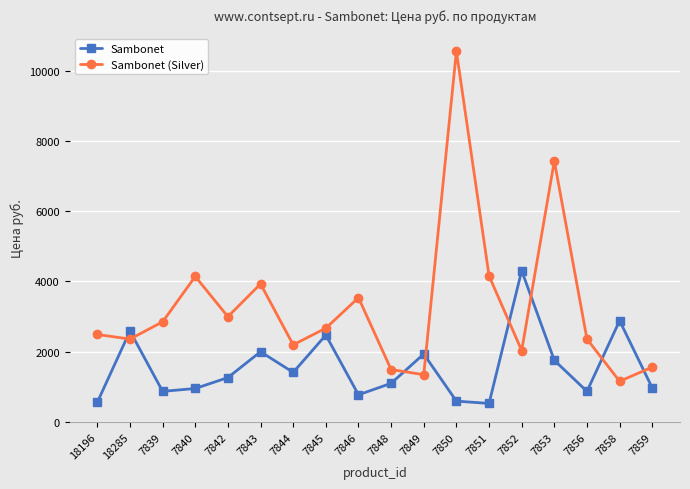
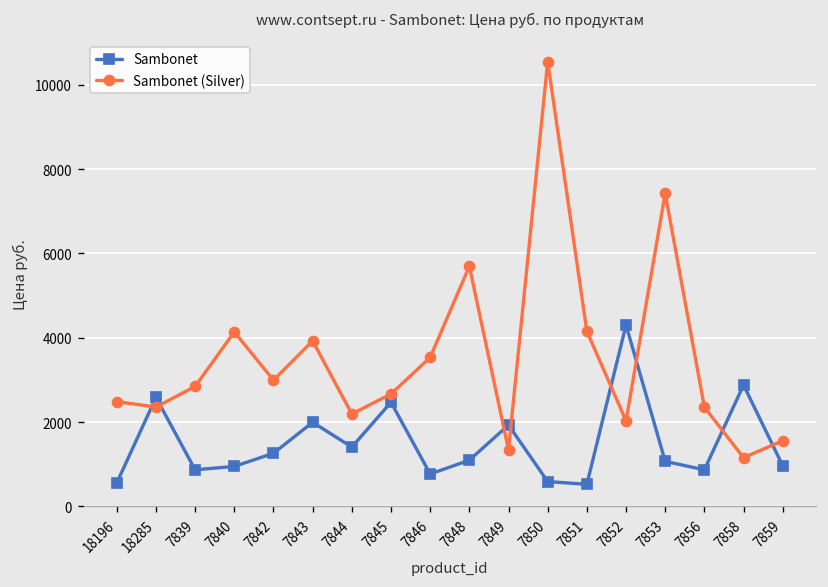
Sambonet (Silver), 7848: 1500 -> 5700
Sambonet, 7853: 1800 -> 1100
